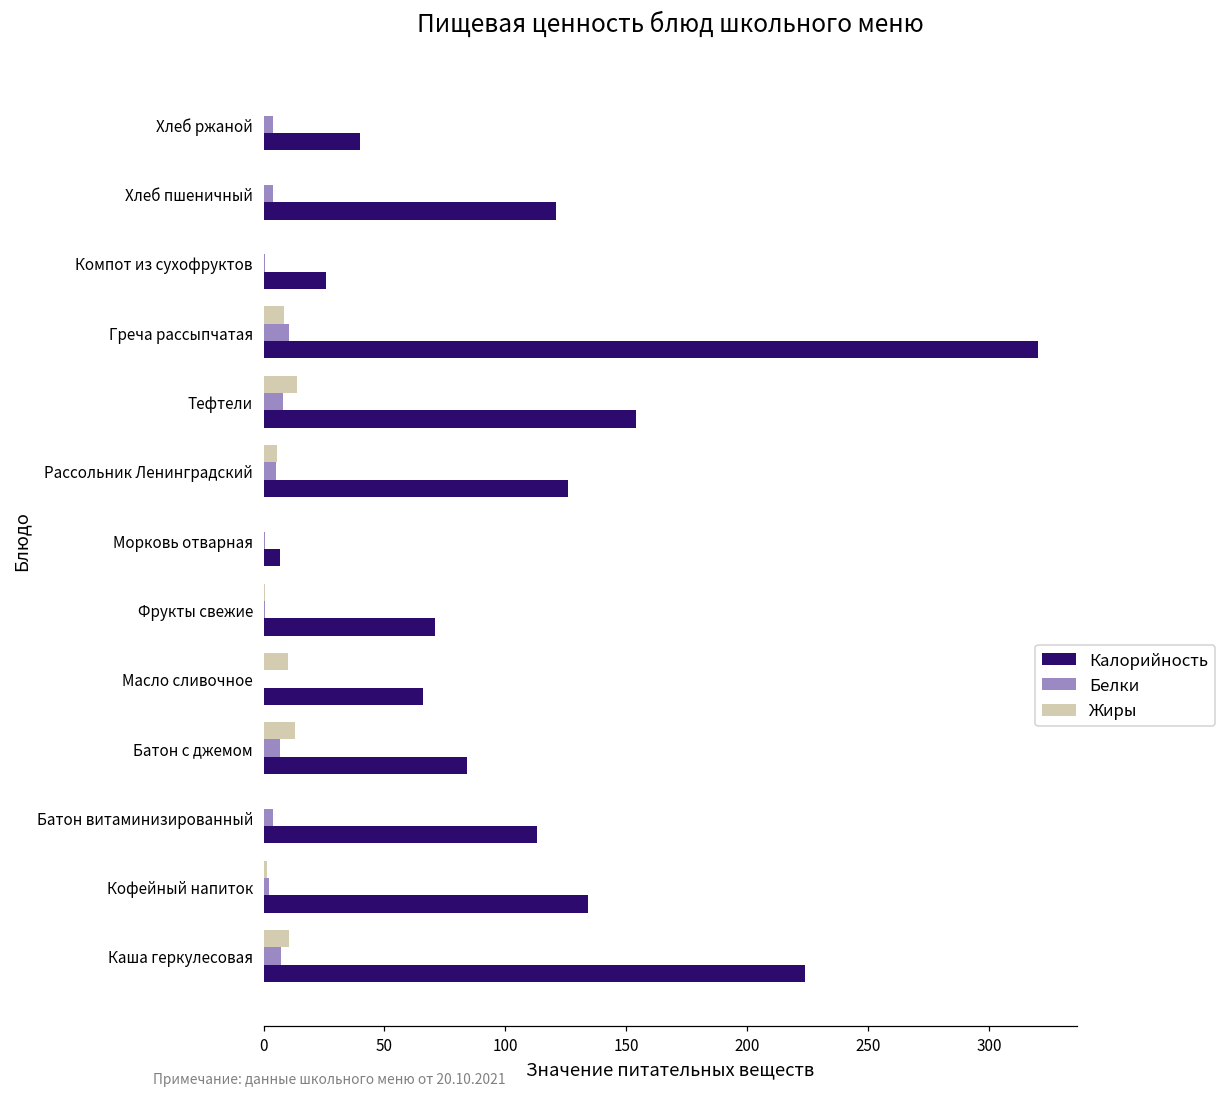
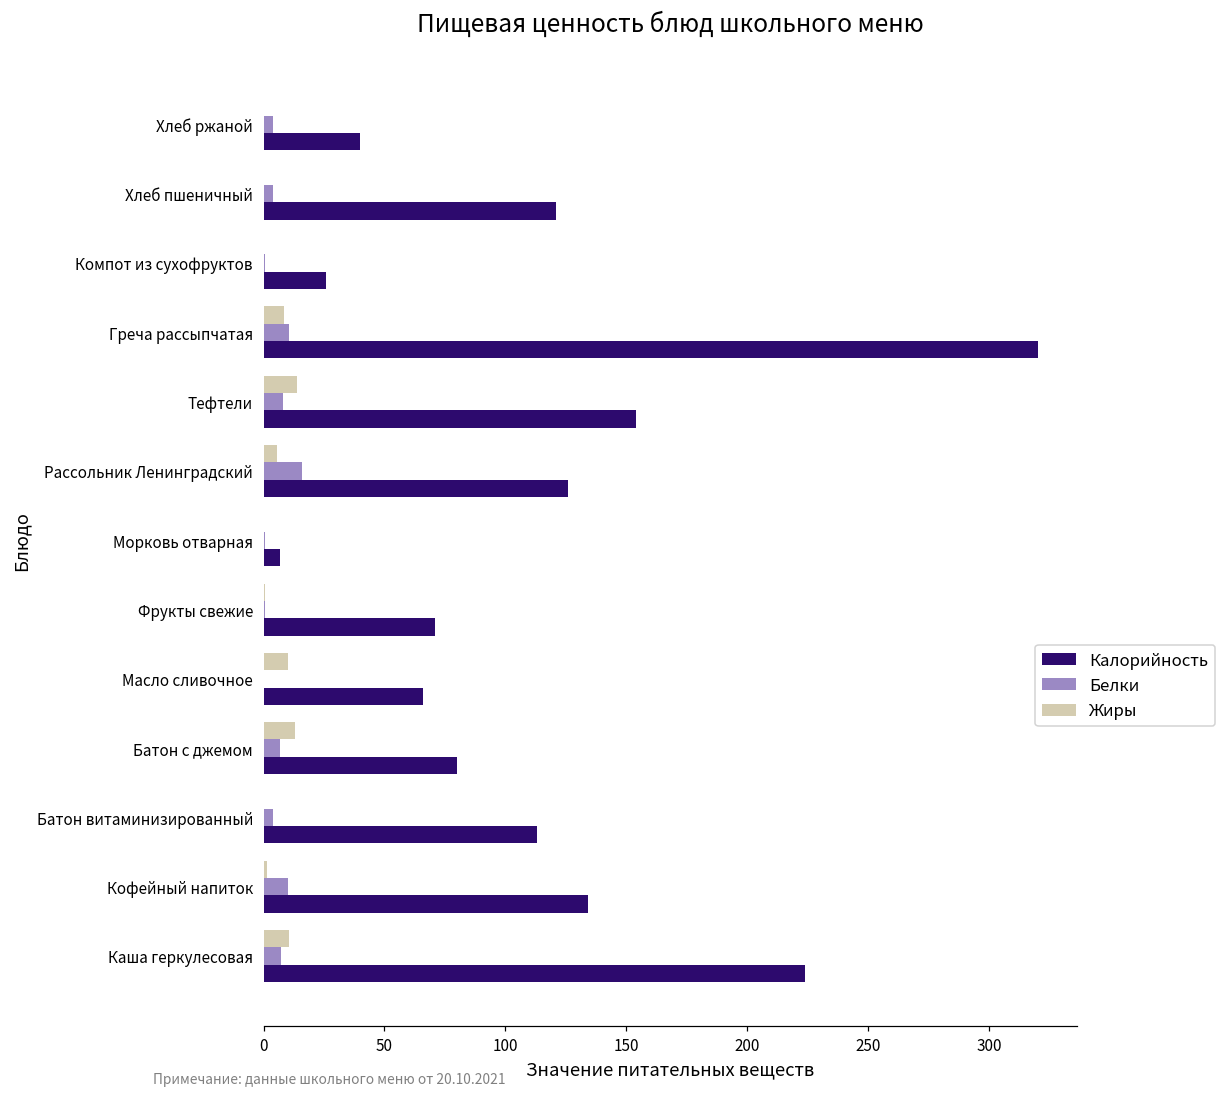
Белки, Рассольник Ленинградский: 5 -> 16
Калорийность, Батон с джемом: 84 -> 80
Белки, Кофейный напиток: 2 -> 10
